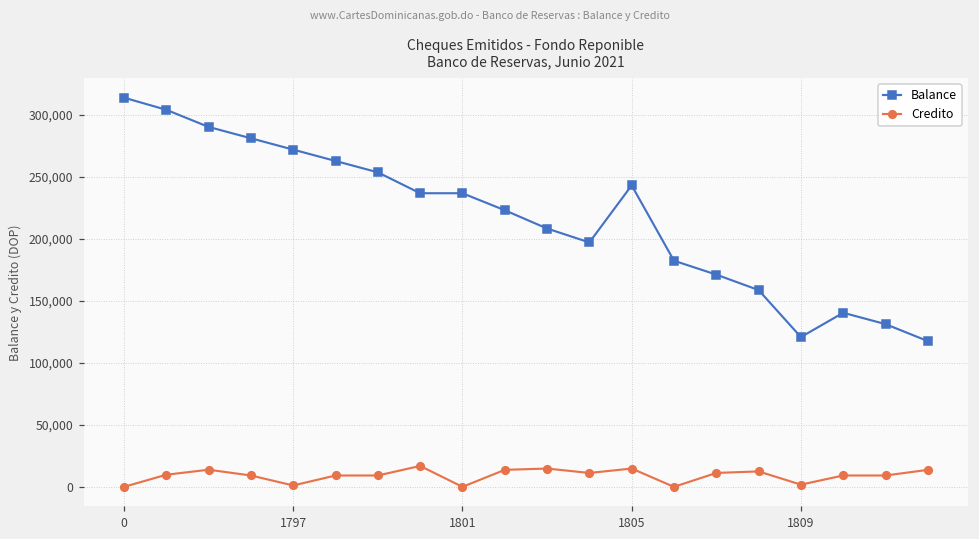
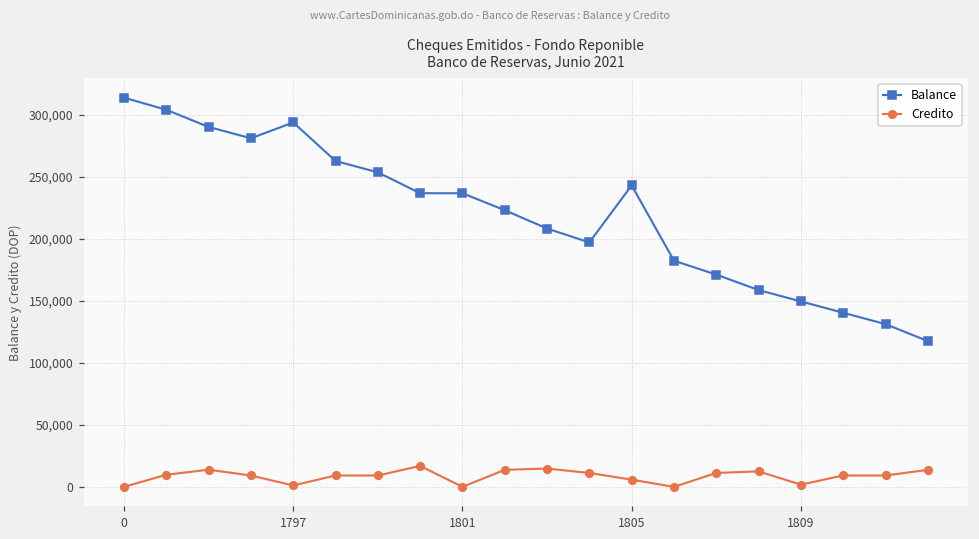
Balance, 1797: 272,000 -> 294,000
Credito, 1805: 15,000 -> 6,000
Balance, 1809: 121,000 -> 149,000
